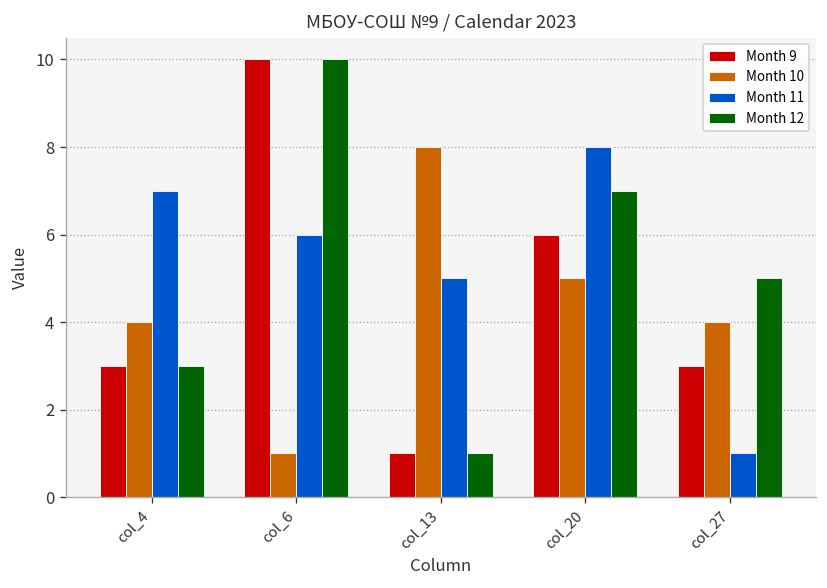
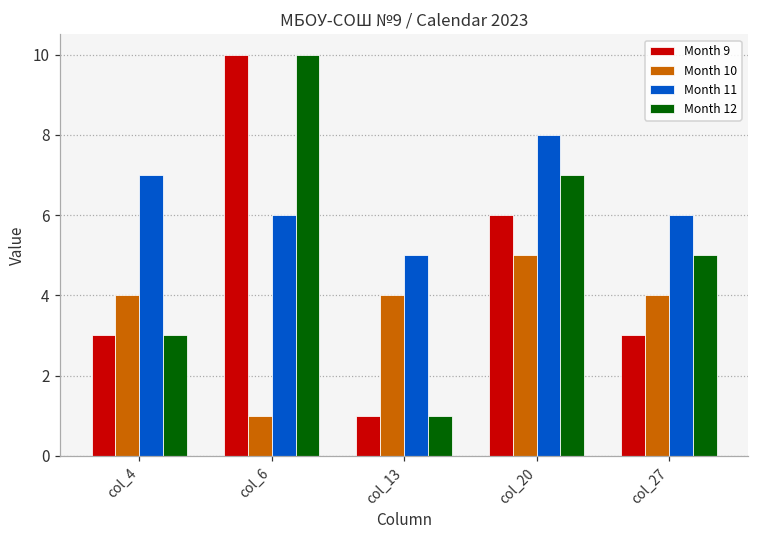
Month 10, col_13: 8 -> 4
Month 11, col_27: 1 -> 6
